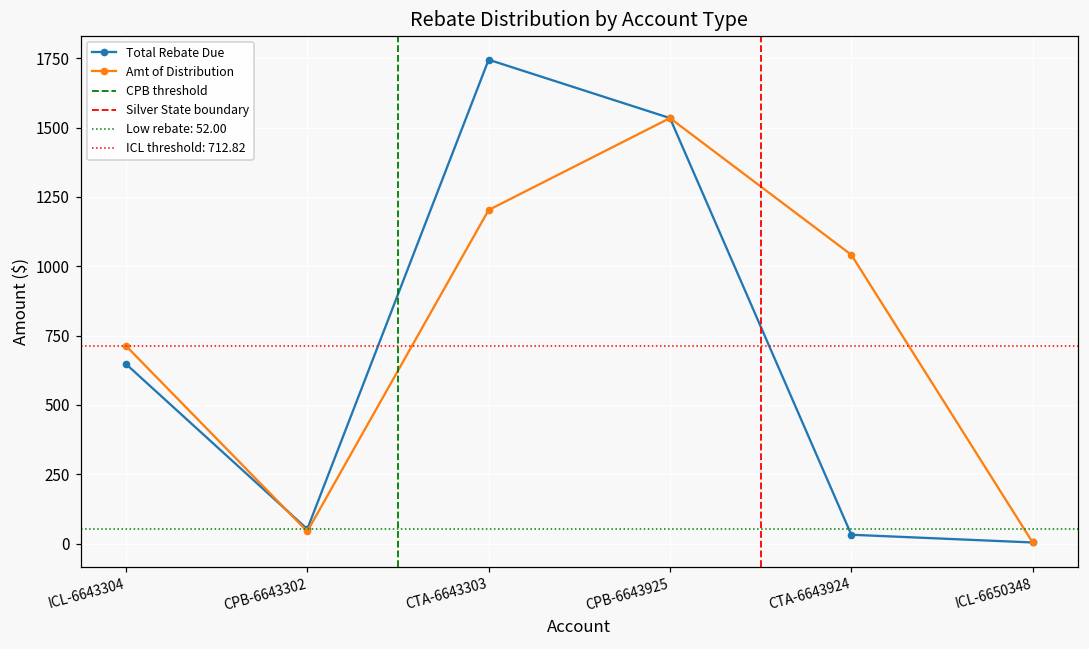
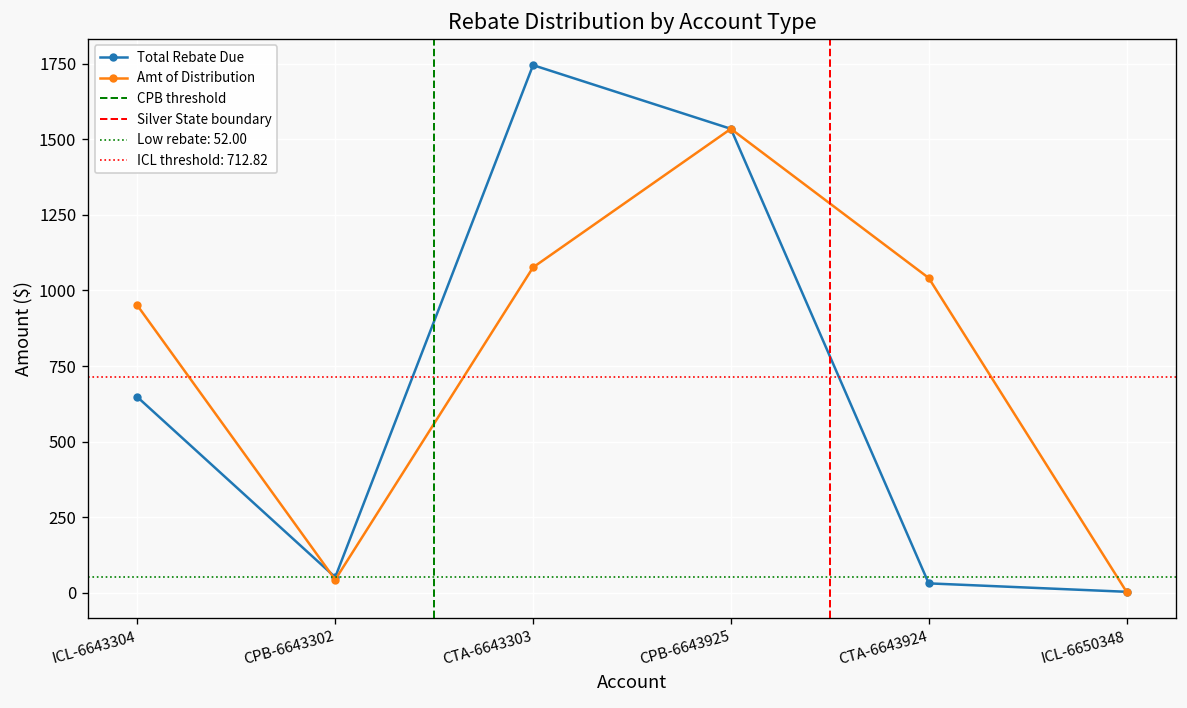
Amt of Distribution, ICL-6643304: 710 -> 950
Amt of Distribution, CTA-6643303: 1200 -> 1080
